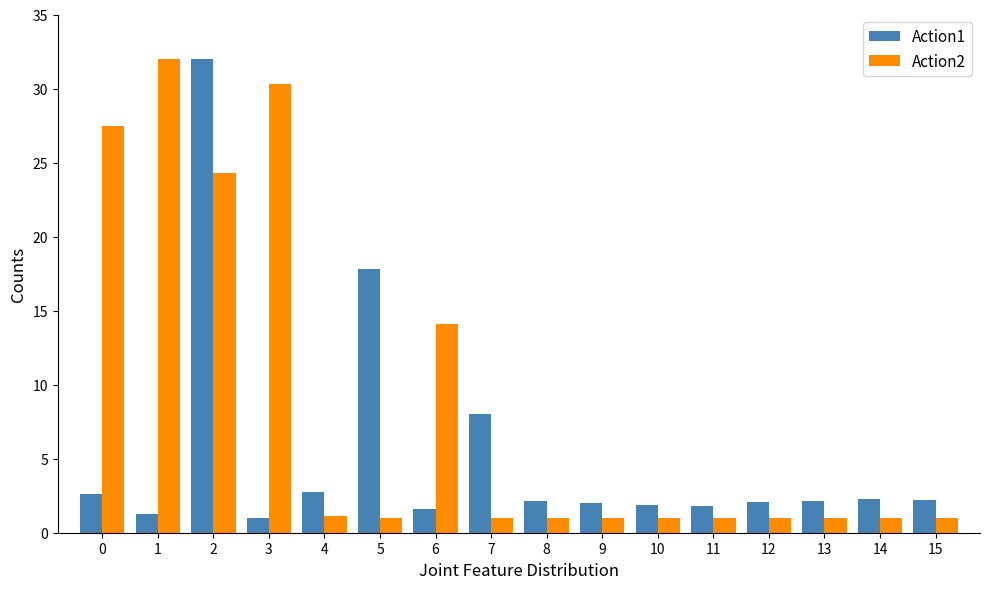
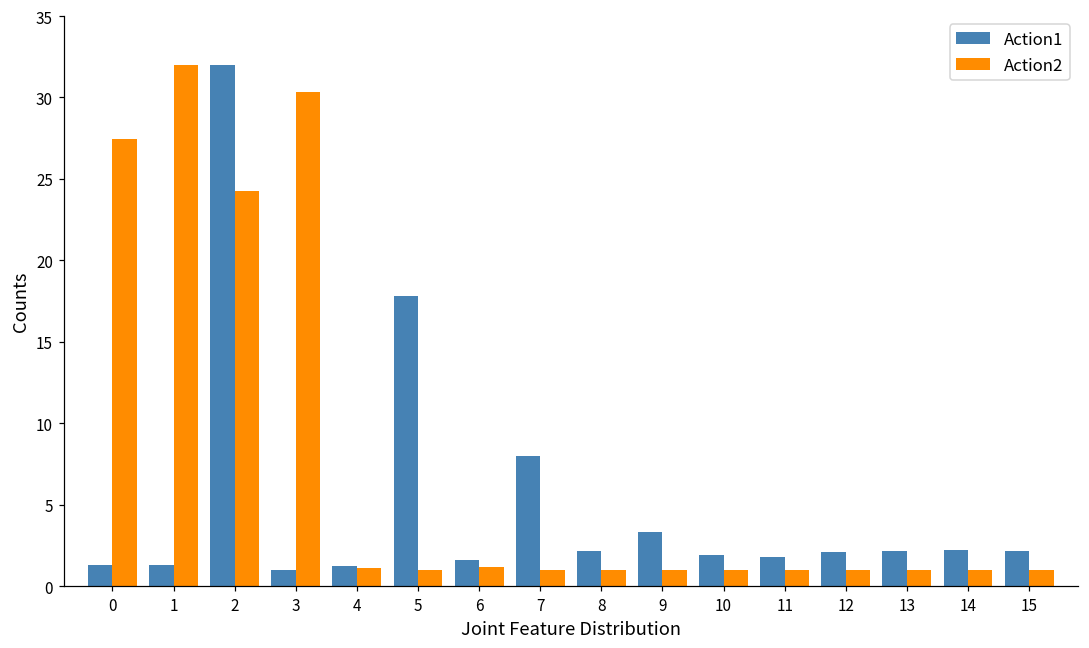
Action1, 0: 2.6 -> 1.3
Action1, 4: 2.7 -> 1.2
Action2, 6: 14.1 -> 1.2
Action1, 9: 2.0 -> 3.3
